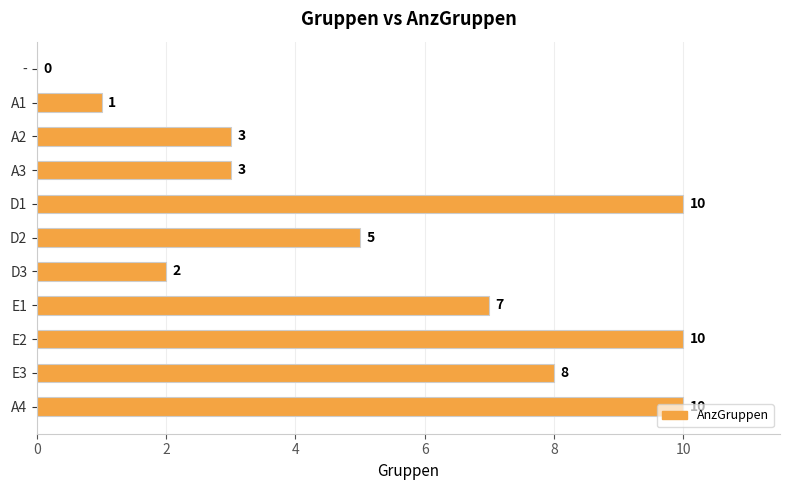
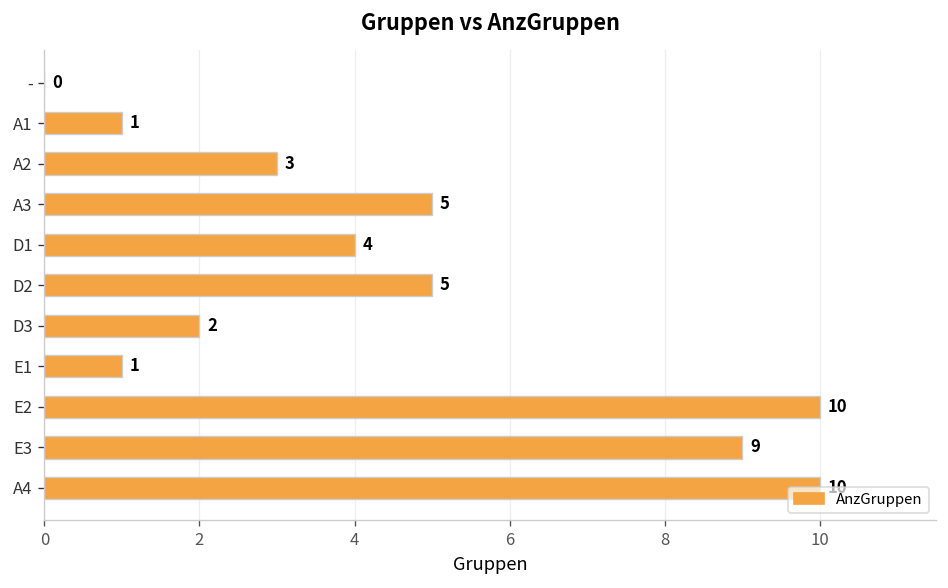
A3: 3 -> 5
D1: 10 -> 4
E1: 7 -> 1
E3: 8 -> 9
